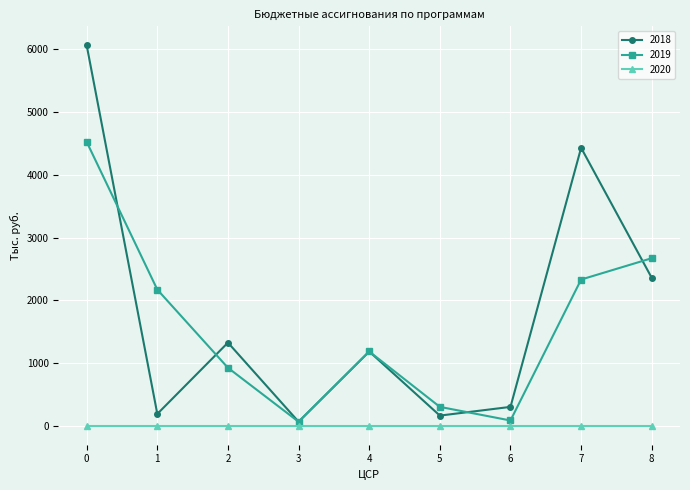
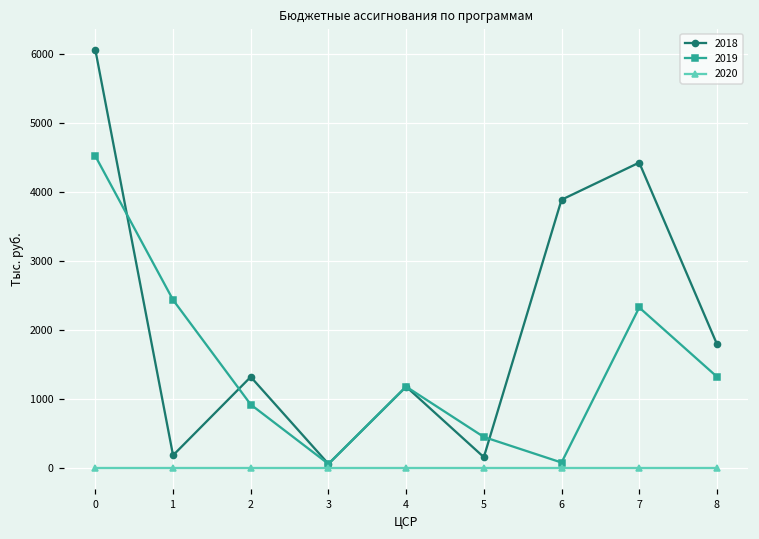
2019, 1: 2200 -> 2400
2019, 5: 300 -> 500
2018, 6: 300 -> 3900
2018, 8: 2400 -> 1800
2019, 8: 2700 -> 1300
